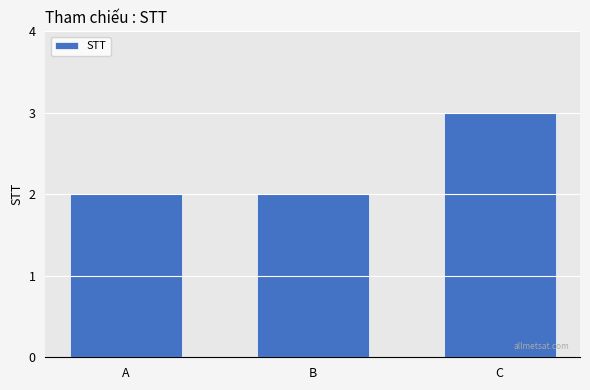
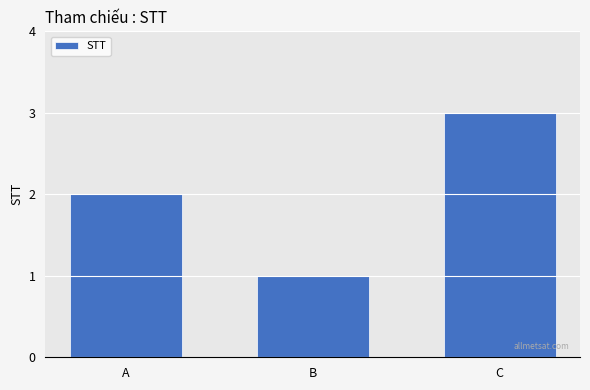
B: 2 -> 1
